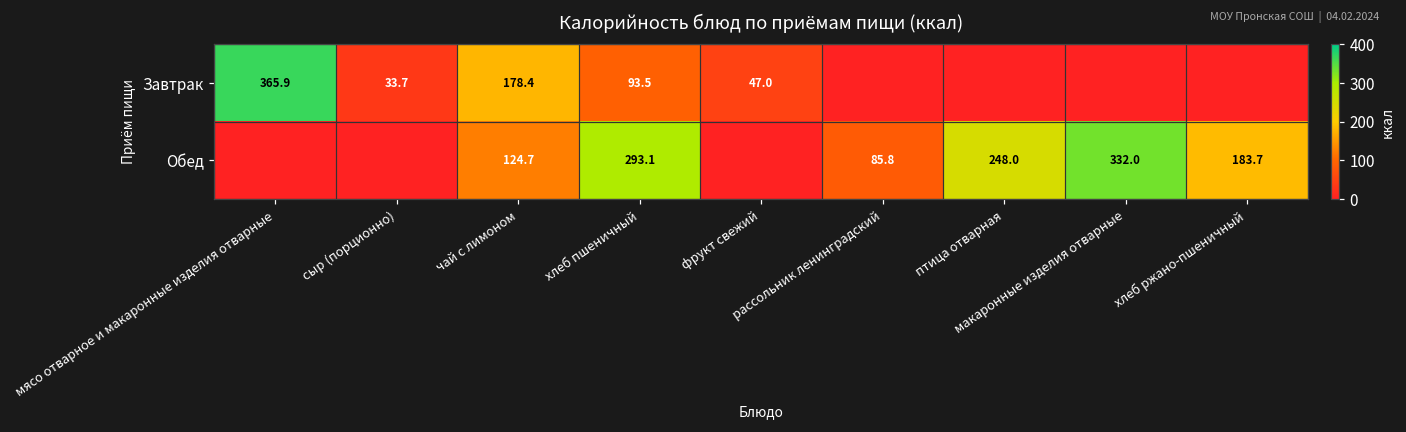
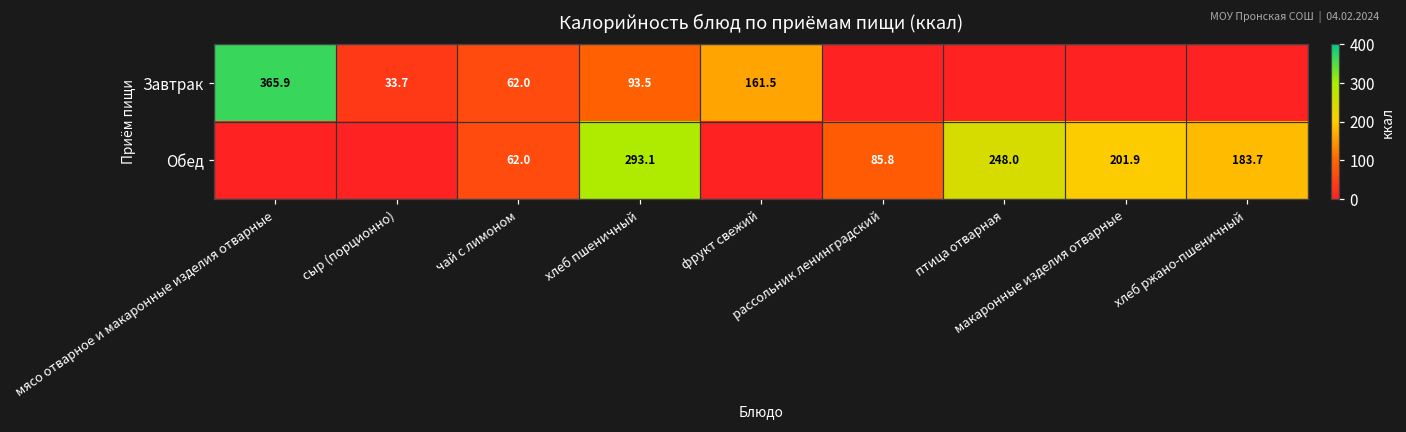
Завтрак, чай с лимоном: 178.4 -> 62.0
Завтрак, фрукт свежий: 47.0 -> 161.5
Обед, чай с лимоном: 124.7 -> 62.0
Обед, макаронные изделия отварные: 332.0 -> 201.9
